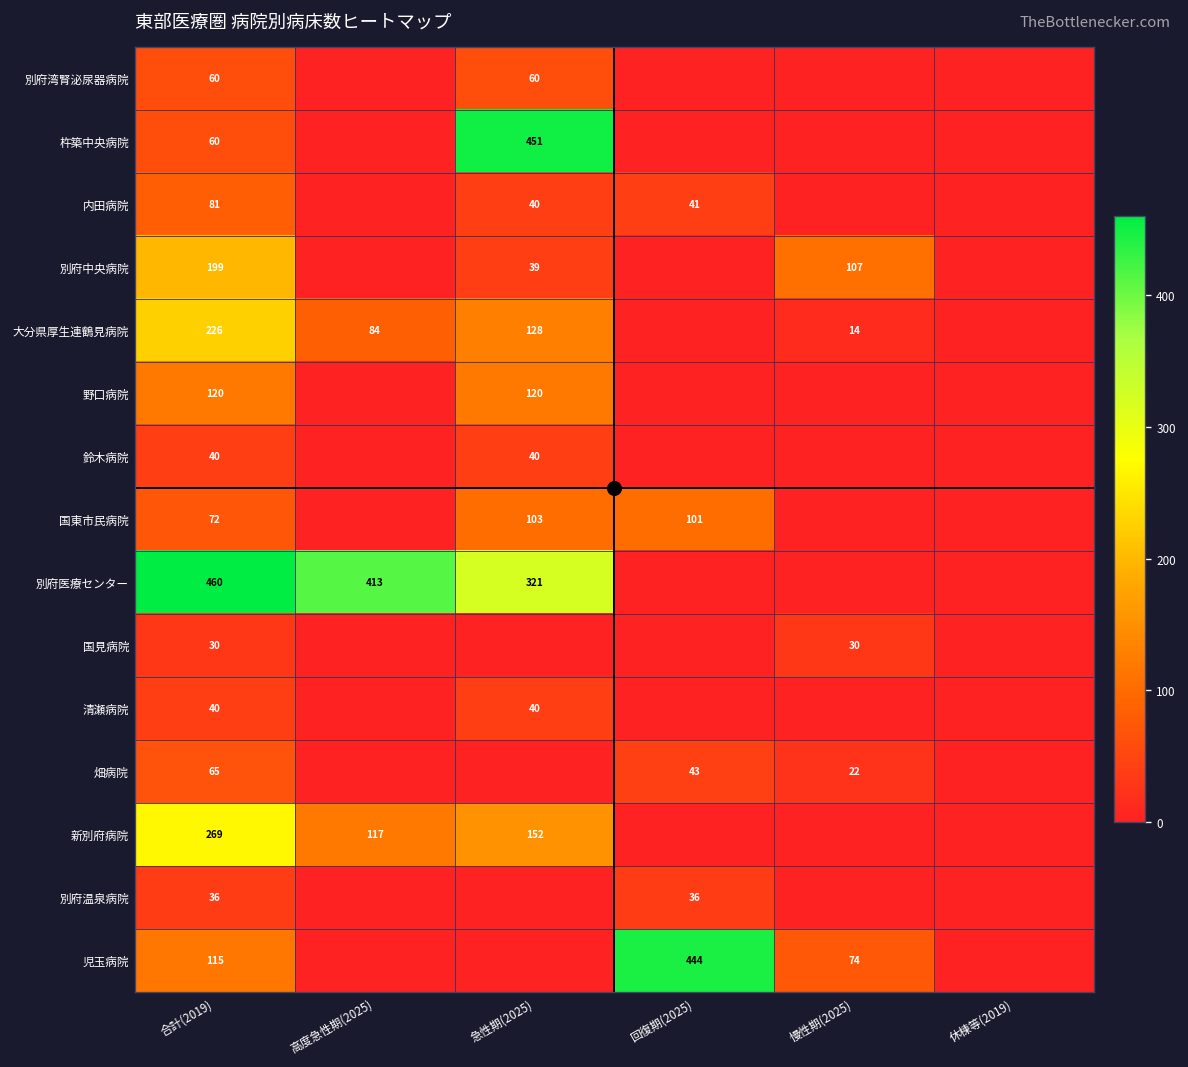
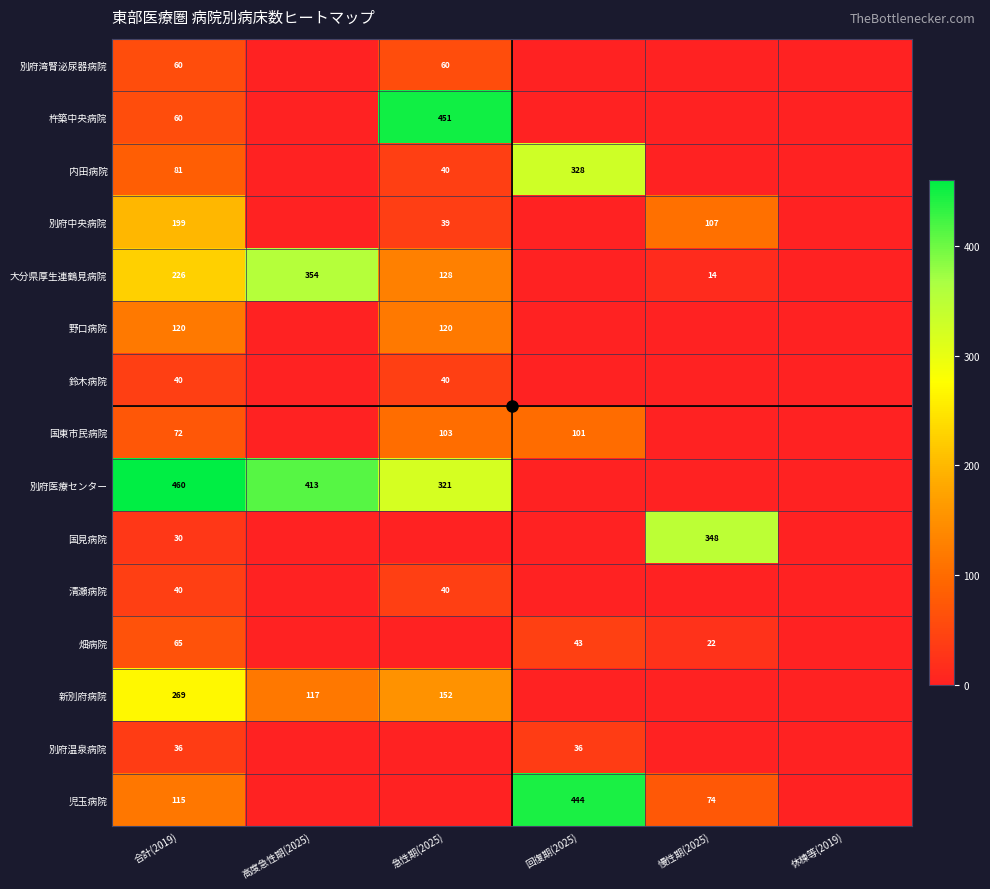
内田病院, 回復期(2025): 41 -> 328
大分県厚生連鶴見病院, 高度急性期(2025): 84 -> 354
国見病院, 慢性期(2025): 30 -> 348
